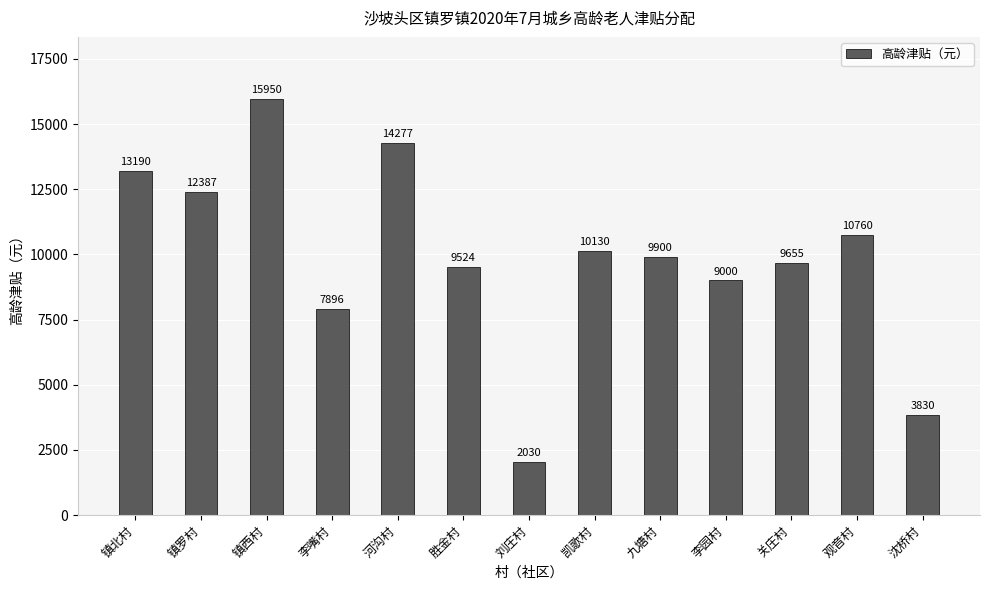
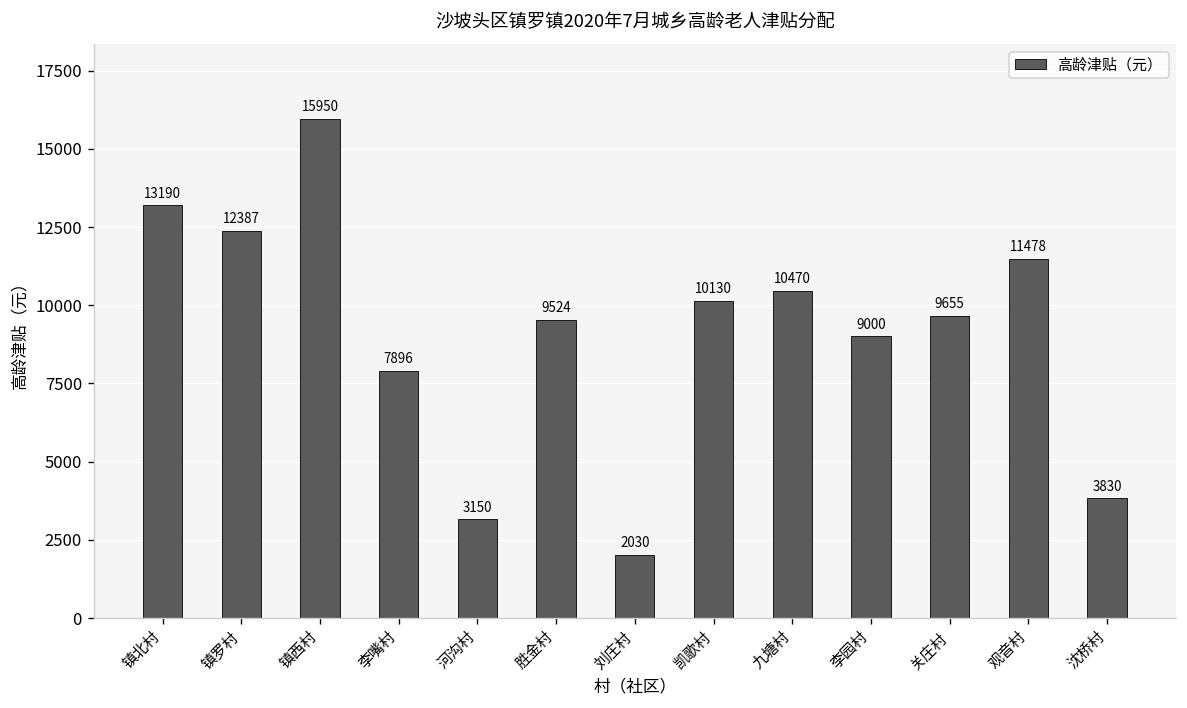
河沟村: 14277 -> 3150
九塘村: 9900 -> 10470
观音村: 10760 -> 11478
